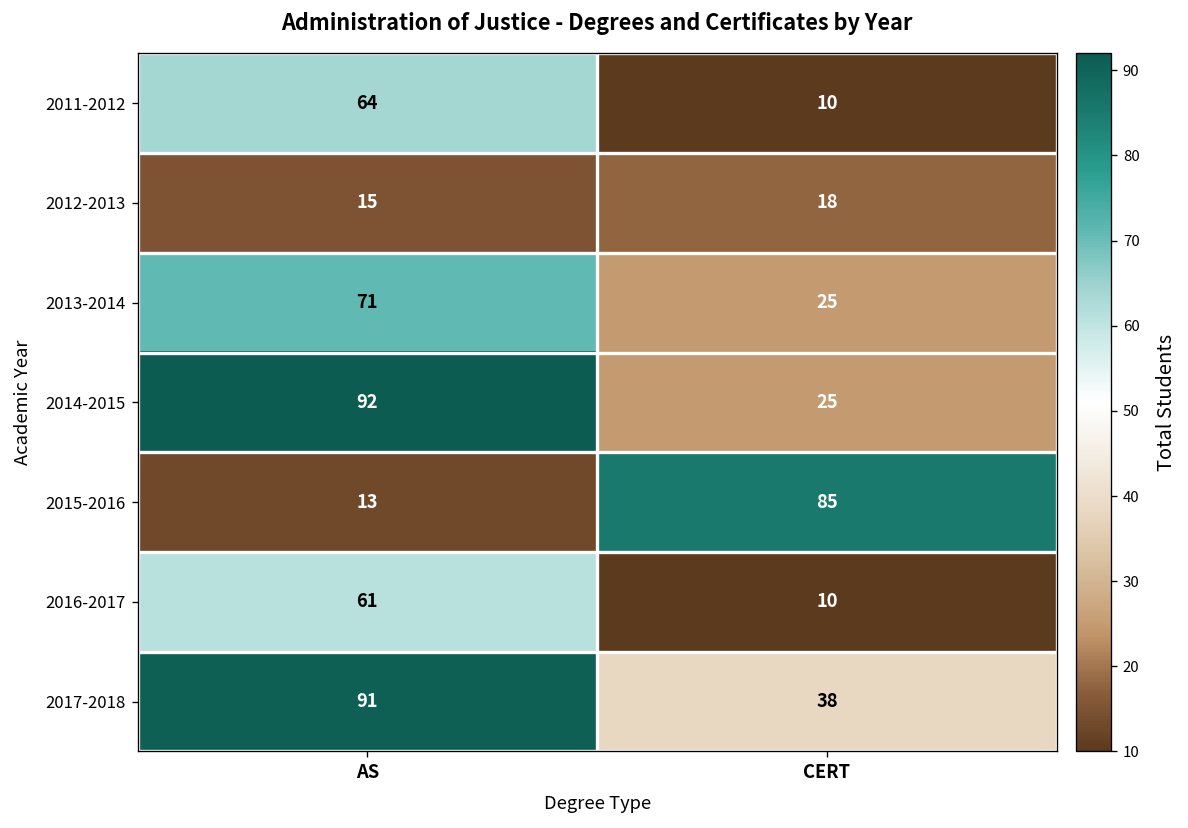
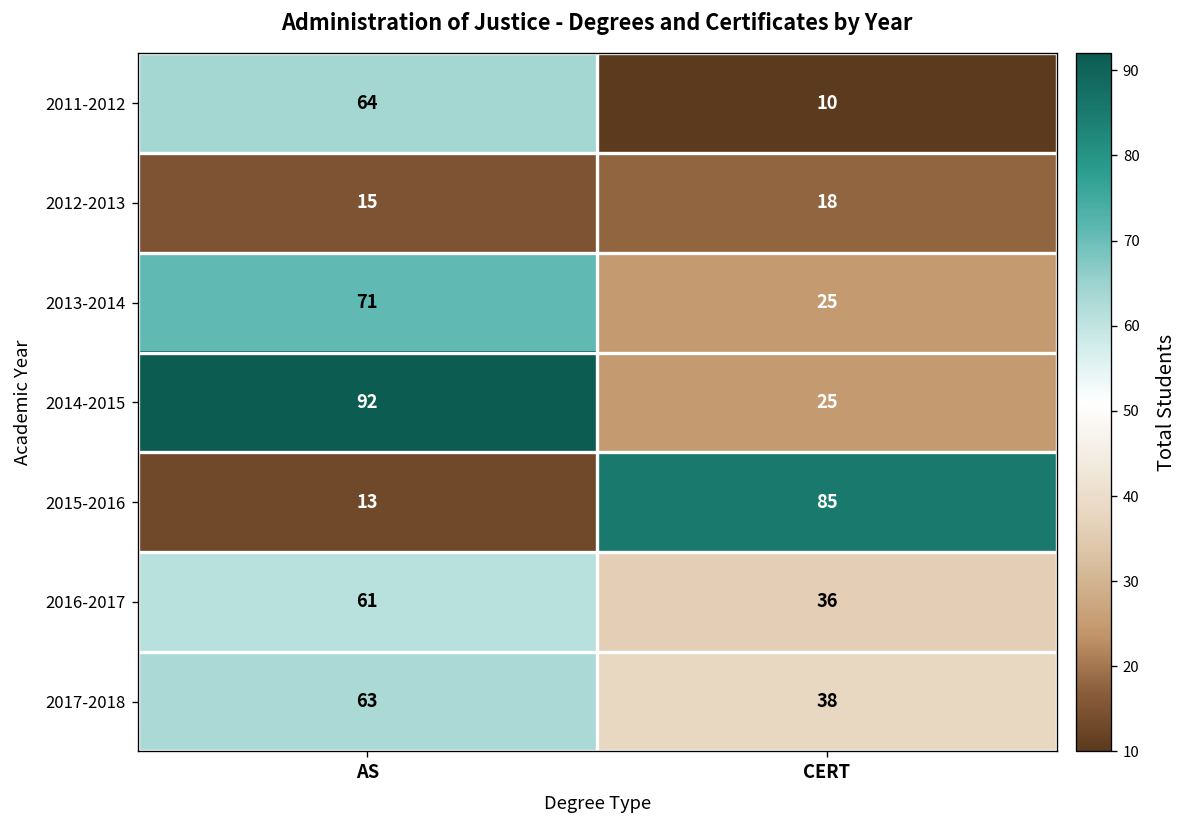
2016-2017, CERT: 10 -> 36
2017-2018, AS: 91 -> 63
